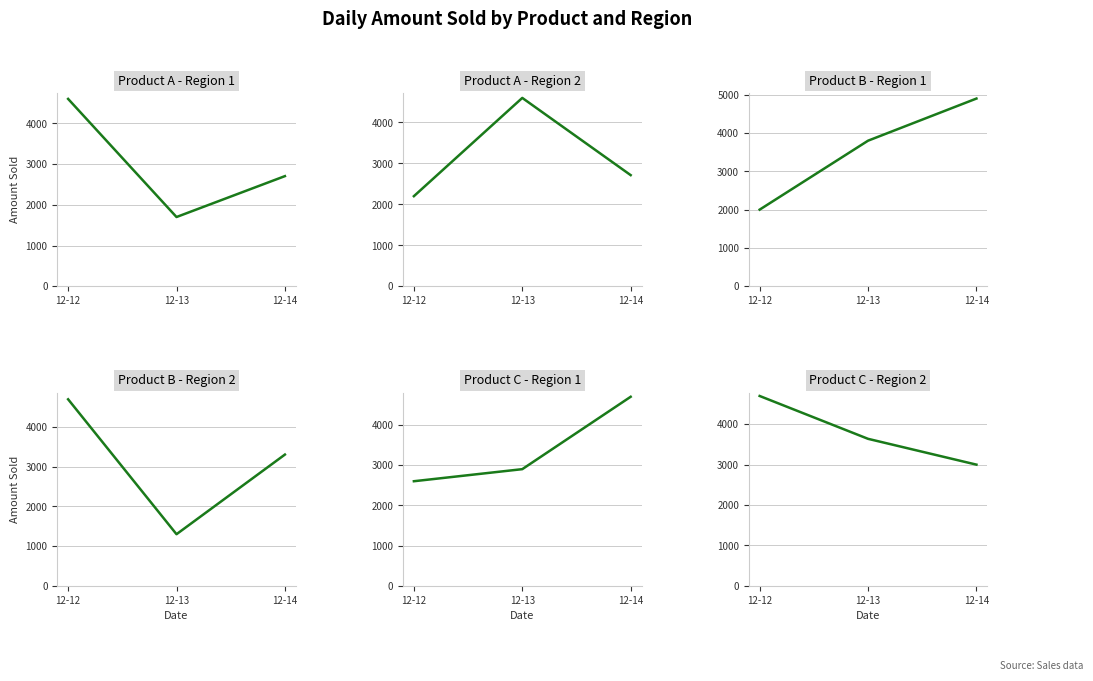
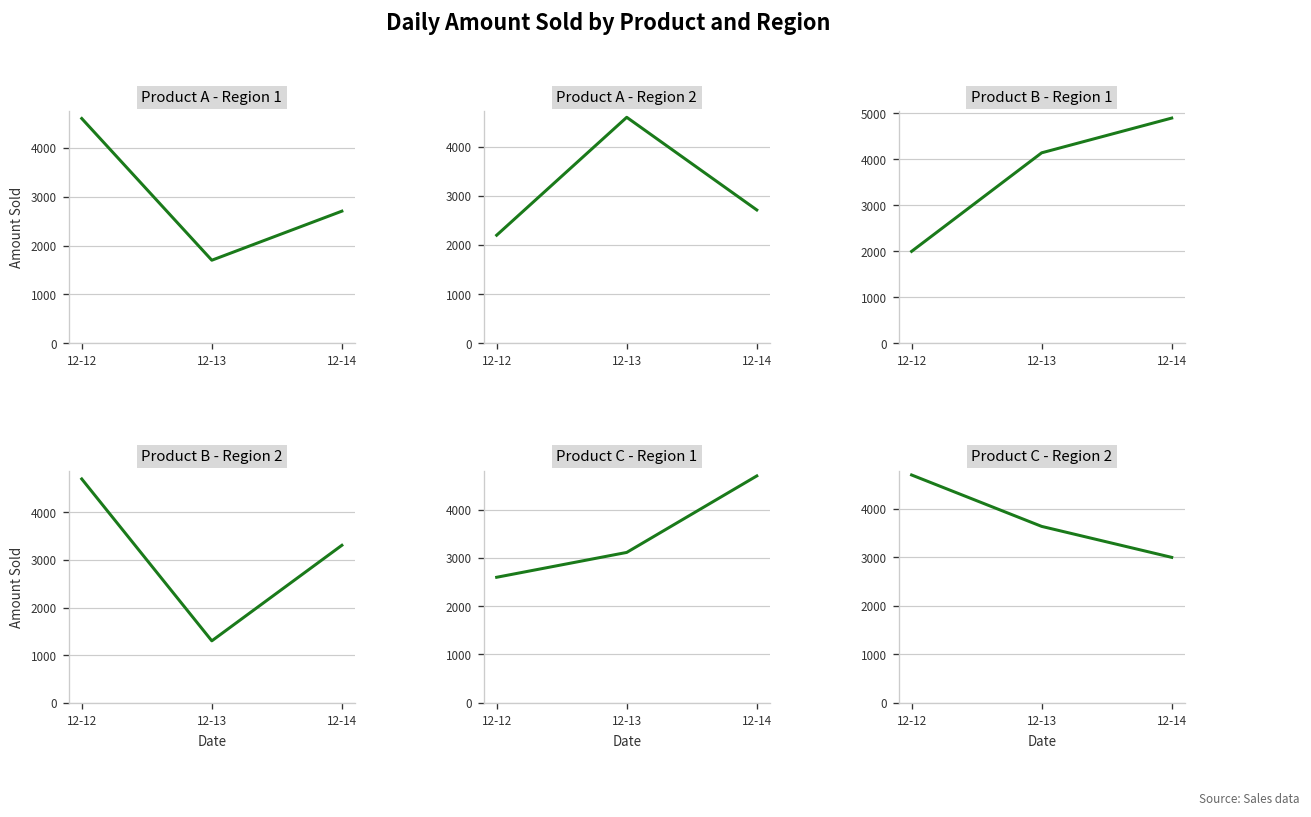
Product B - Region 1, 12-13: 3800 -> 4100
Product C - Region 1, 12-13: 2900 -> 3100
